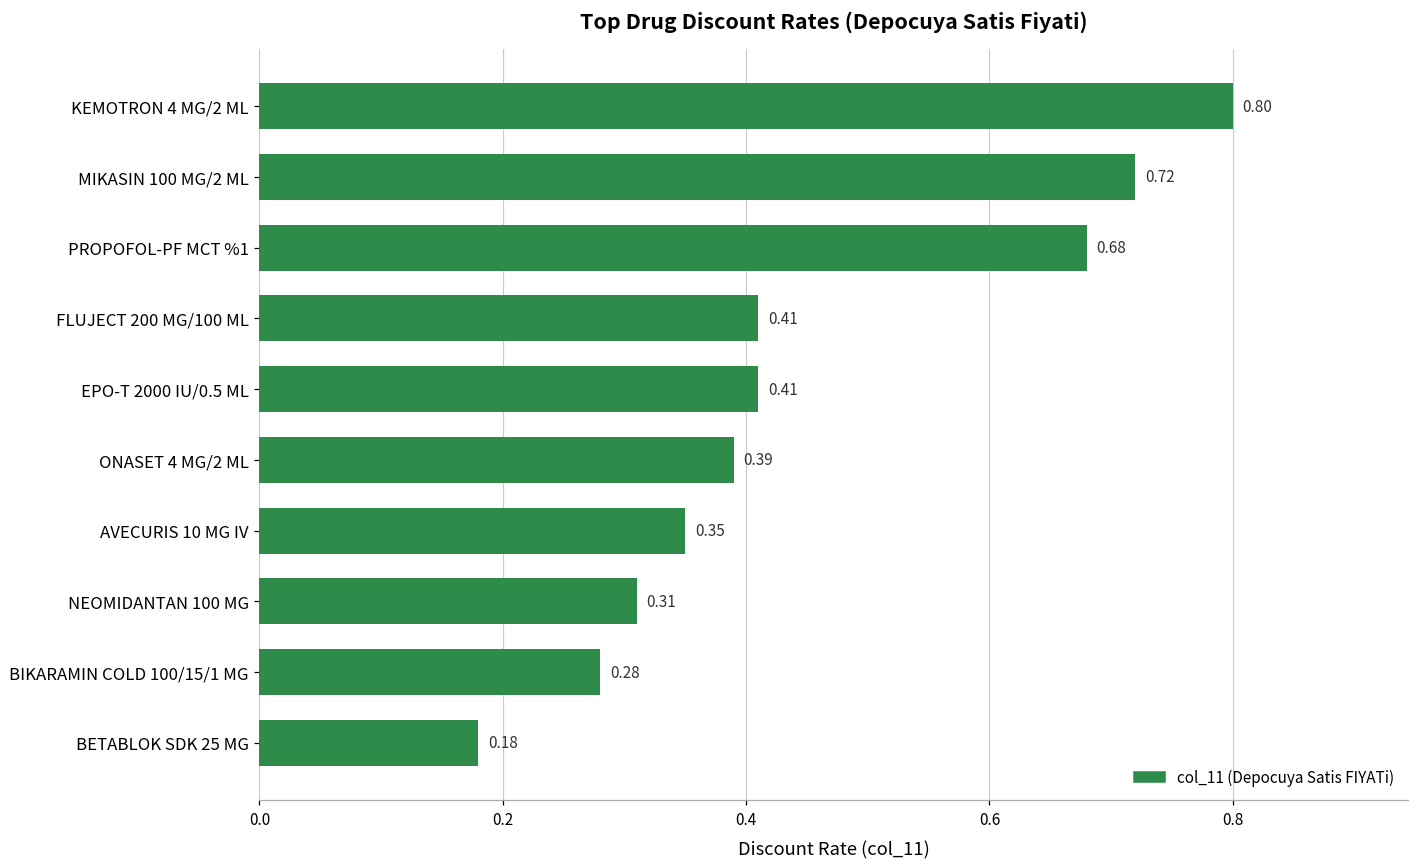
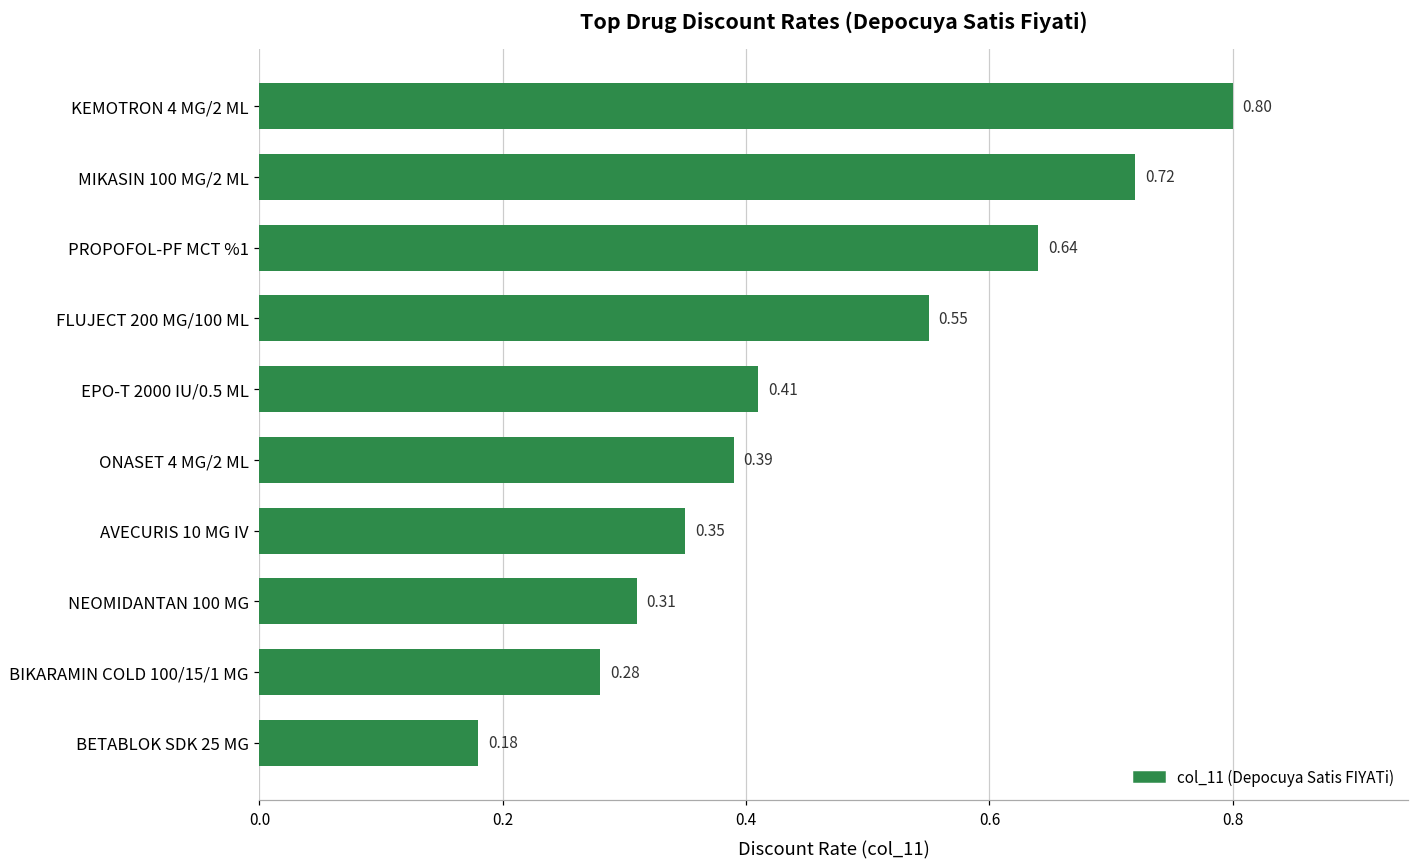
PROPOFOL-PF MCT %1: 0.68 -> 0.64
FLUJECT 200 MG/100 ML: 0.41 -> 0.55
